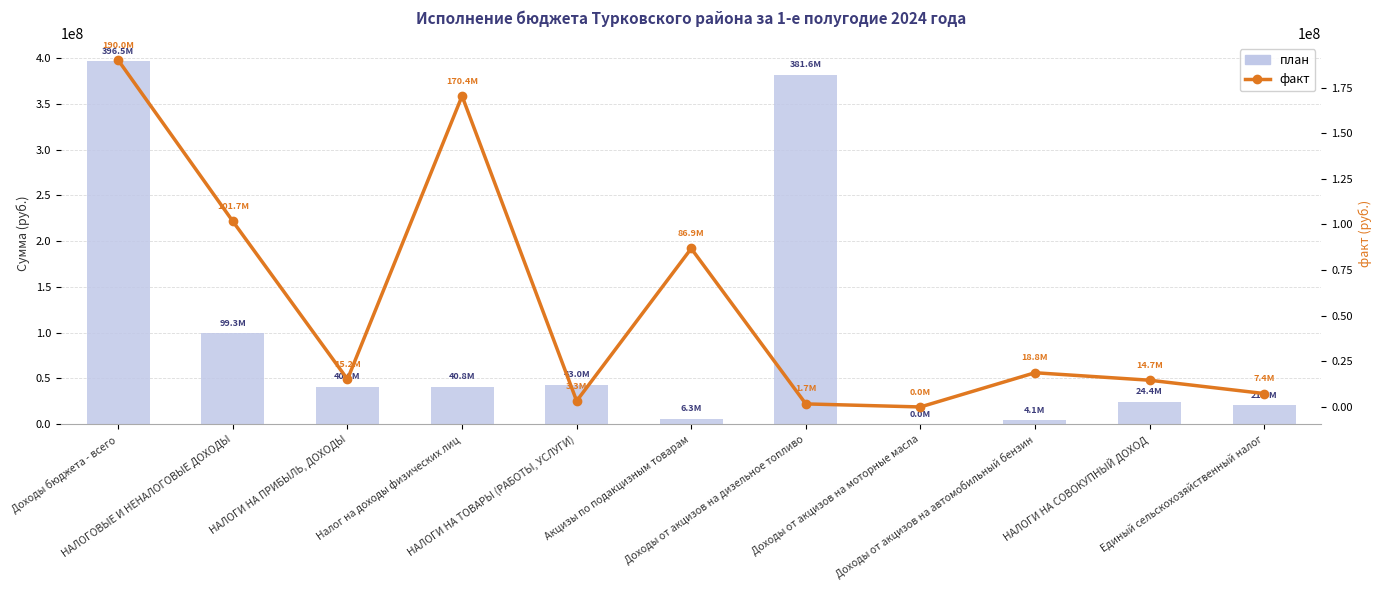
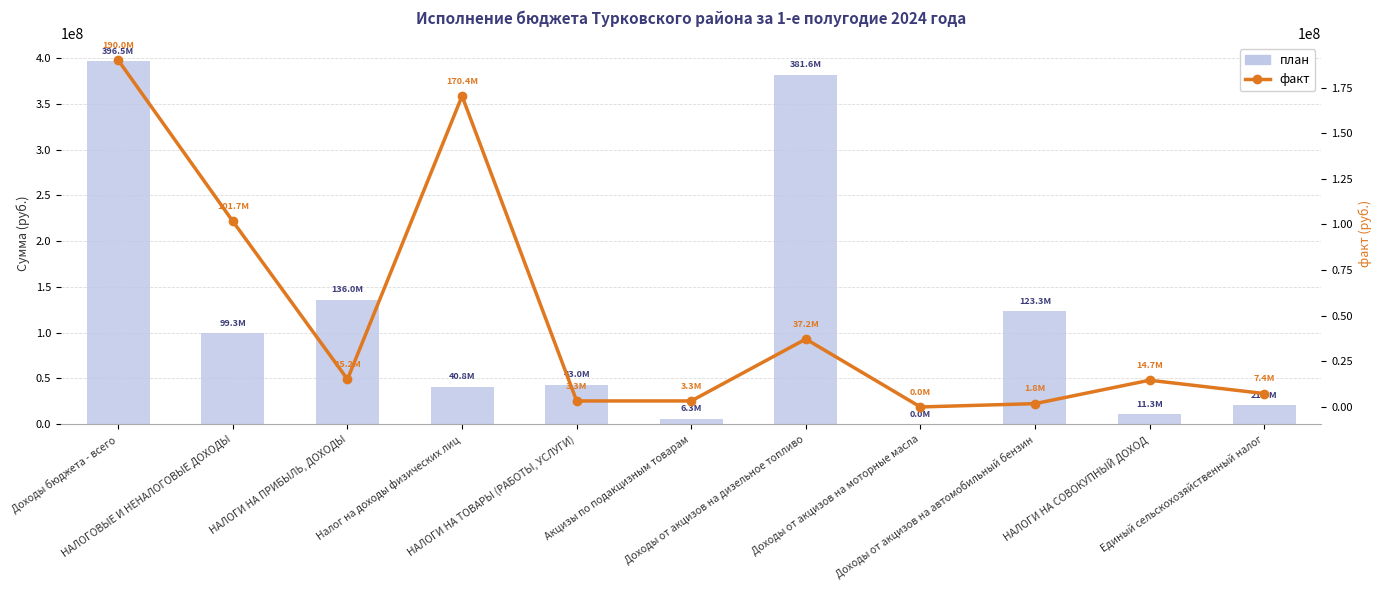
план, НАЛОГИ НА ПРИБЫЛЬ, ДОХОДЫ: 40.8M -> 136.0M
план, Доходы от акцизов на автомобильный бензин: 4.1M -> 123.3M
план, НАЛОГИ НА СОВОКУПНЫЙ ДОХОД: 24.4M -> 11.3M
факт, Акцизы по подакцизным товарам: 86.9M -> 3.3M
факт, Доходы от акцизов на дизельное топливо: 1.7M -> 37.2M
факт, Доходы от акцизов на автомобильный бензин: 18.8M -> 1.8M
